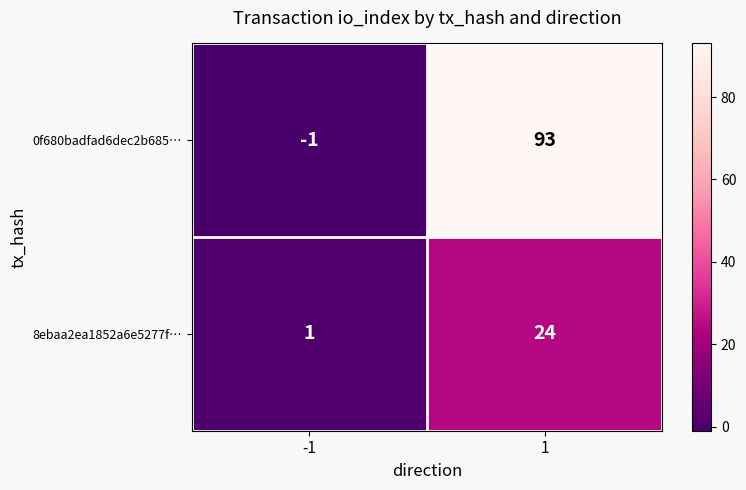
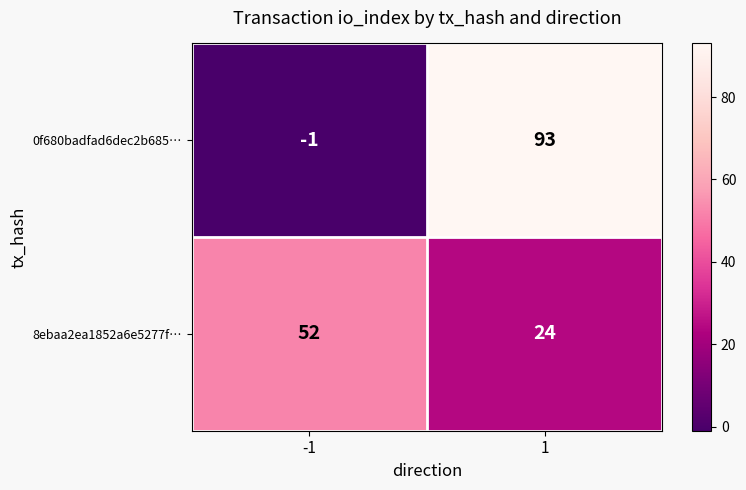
8ebaa2ea1852a6e5277f…, -1: 1 -> 52
